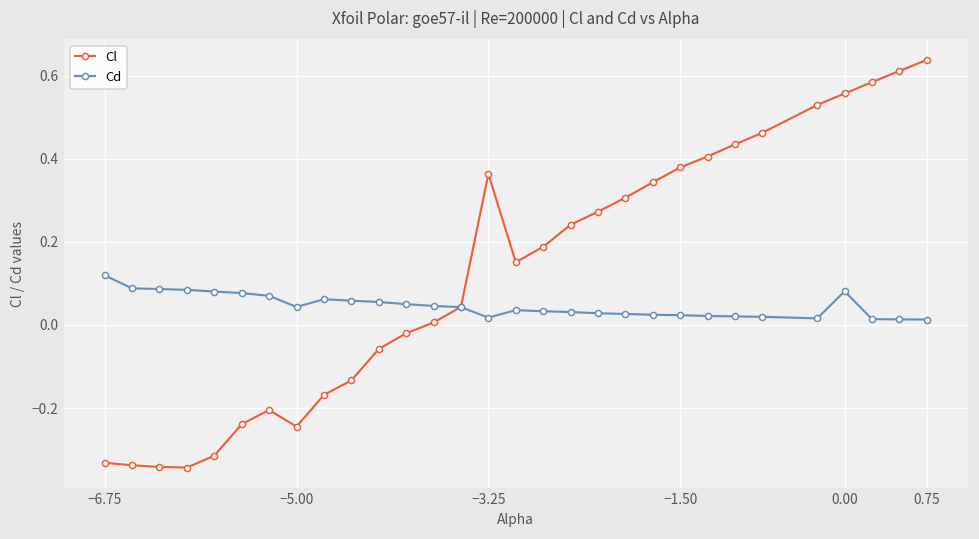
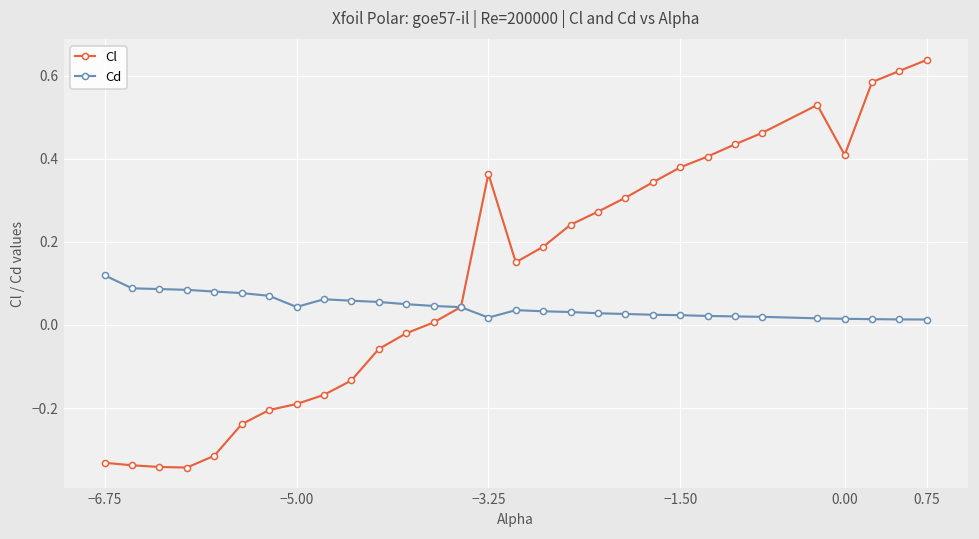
Cl, −5.00: -0.24 -> -0.19
Cl, 0.00: 0.56 -> 0.41
Cd, 0.00: 0.08 -> 0.01
